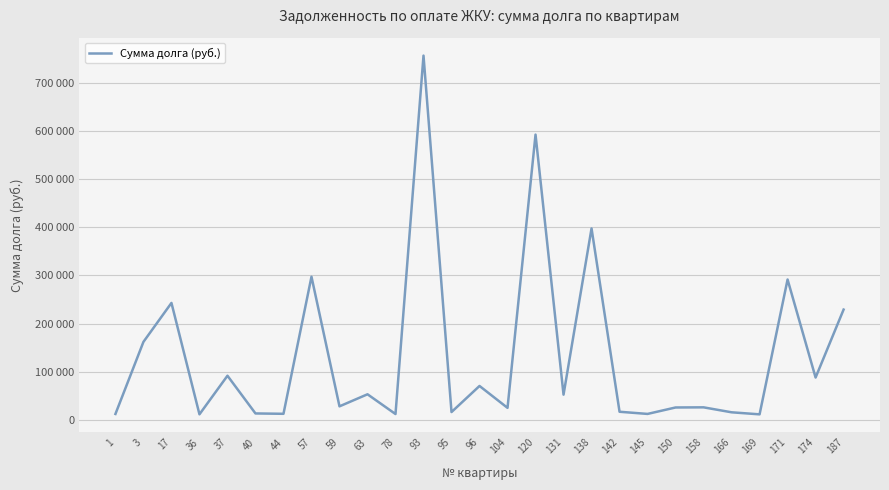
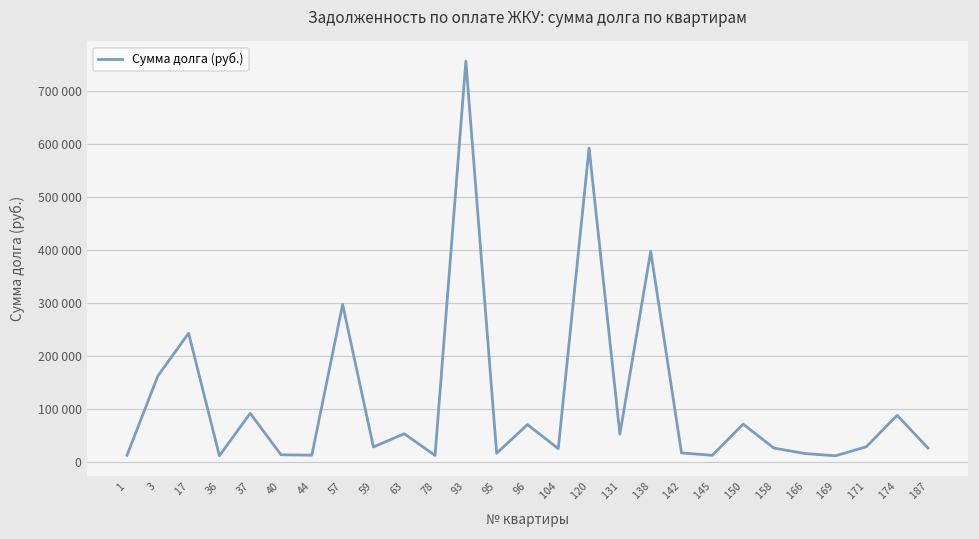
150: 30000 -> 70000
171: 290000 -> 30000
187: 230000 -> 30000
